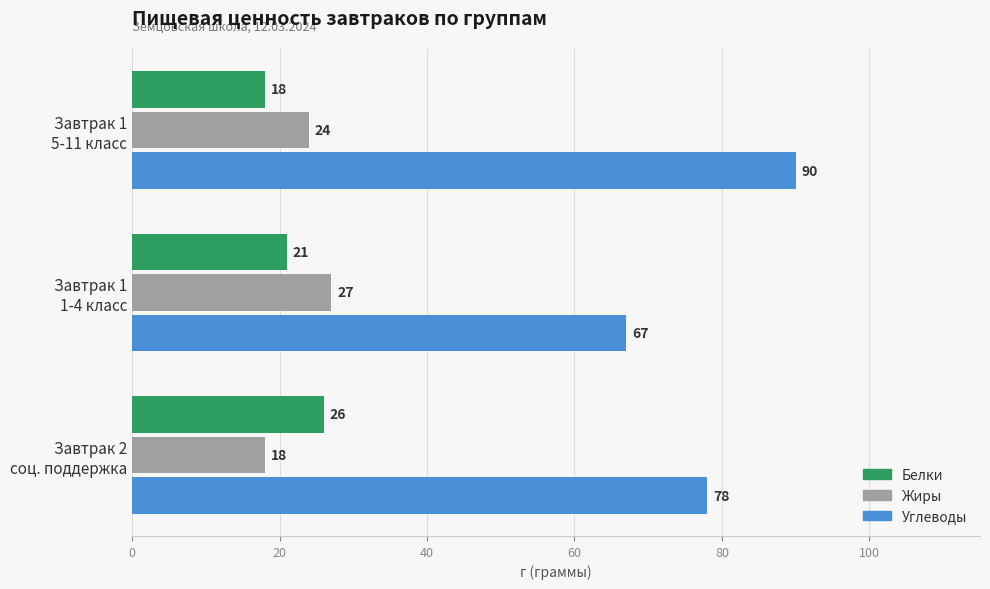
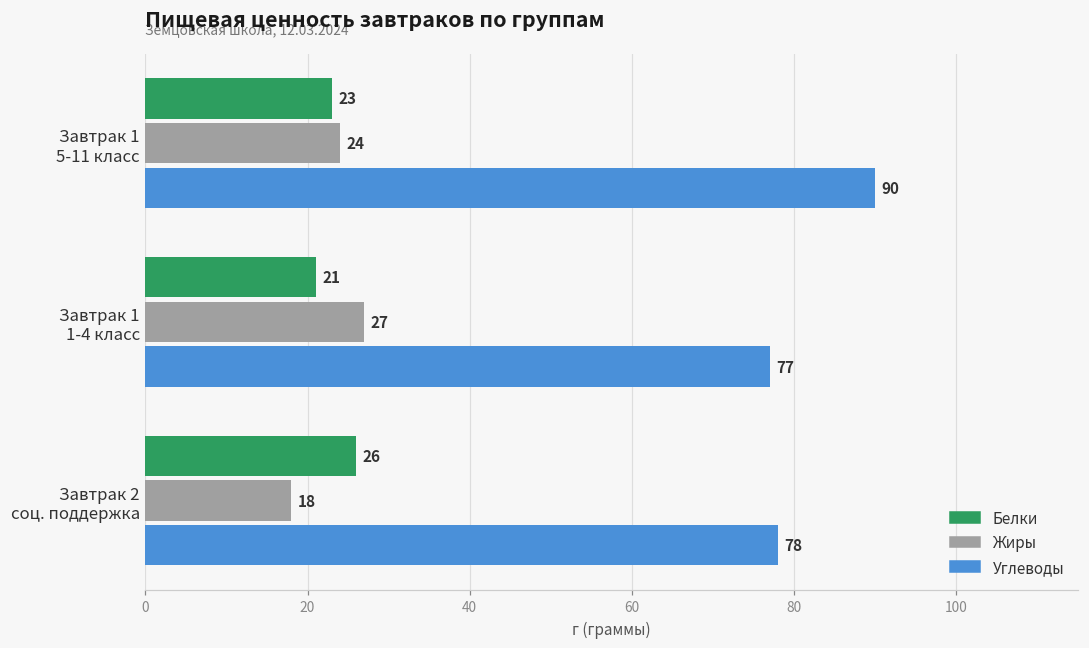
Белки, Завтрак 1 5-11 класс: 18 -> 23
Углеводы, Завтрак 1 1-4 класс: 67 -> 77
